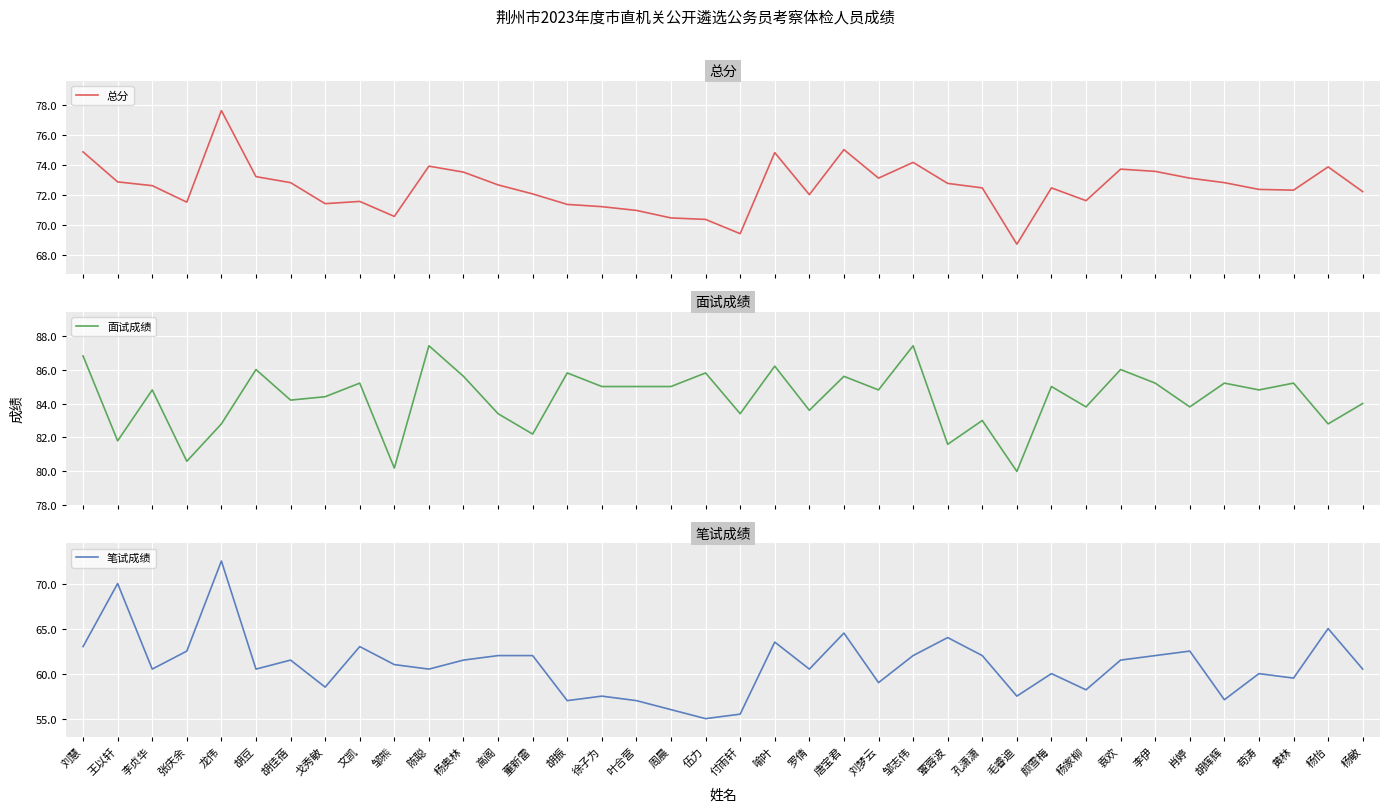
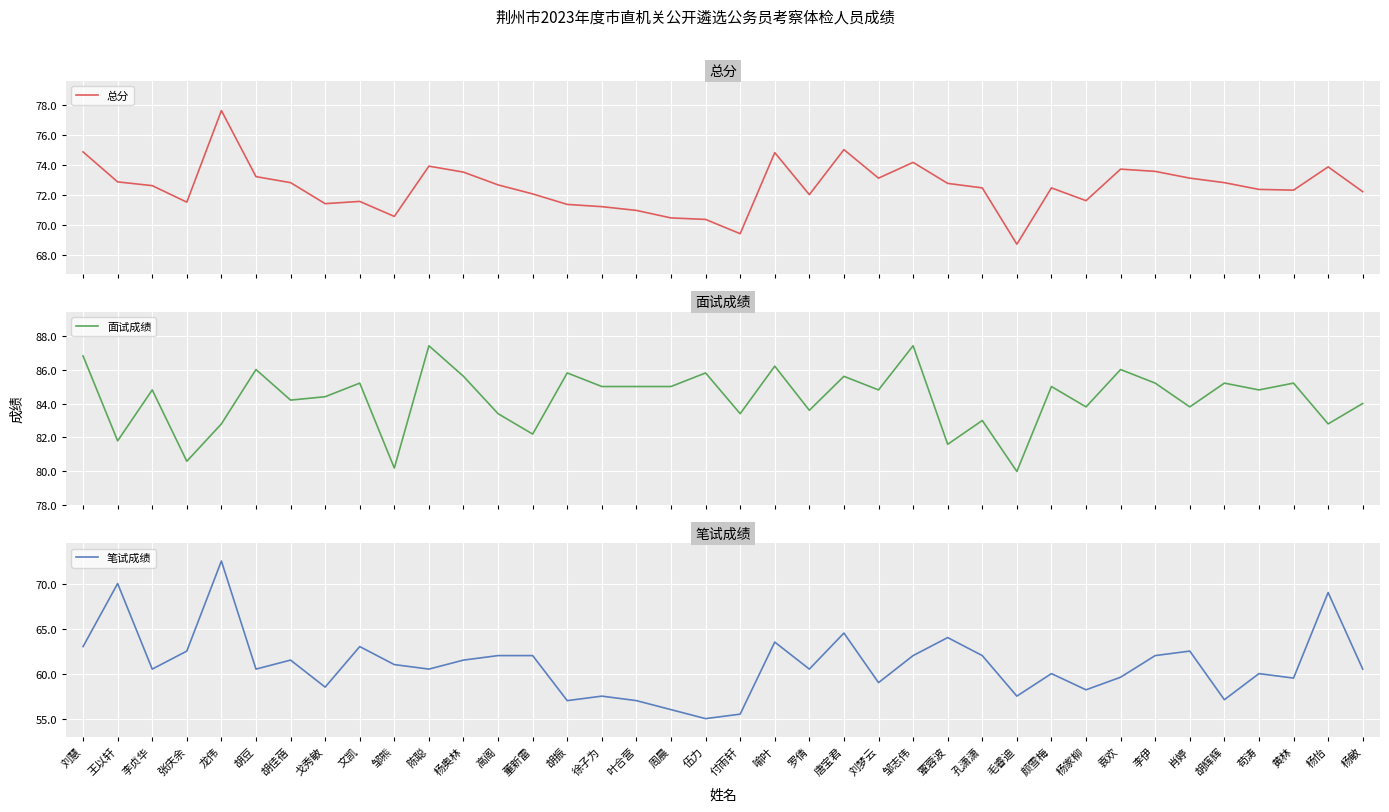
笔试成绩, 袁欢: 62 -> 60
笔试成绩, 杨怡: 65 -> 69
